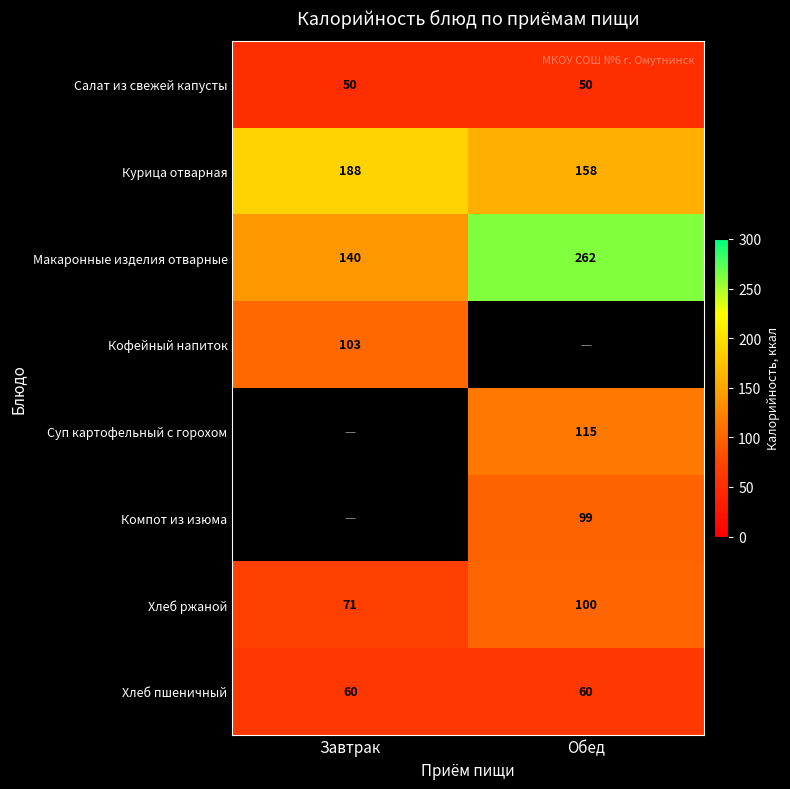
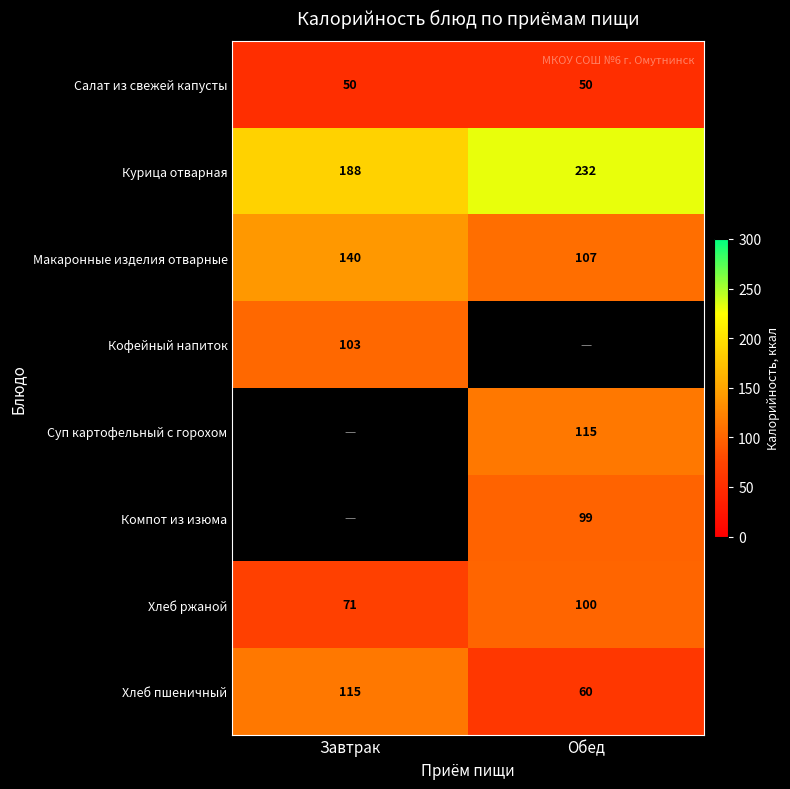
Курица отварная, Обед: 158 -> 232
Макаронные изделия отварные, Обед: 262 -> 107
Хлеб пшеничный, Завтрак: 60 -> 115
